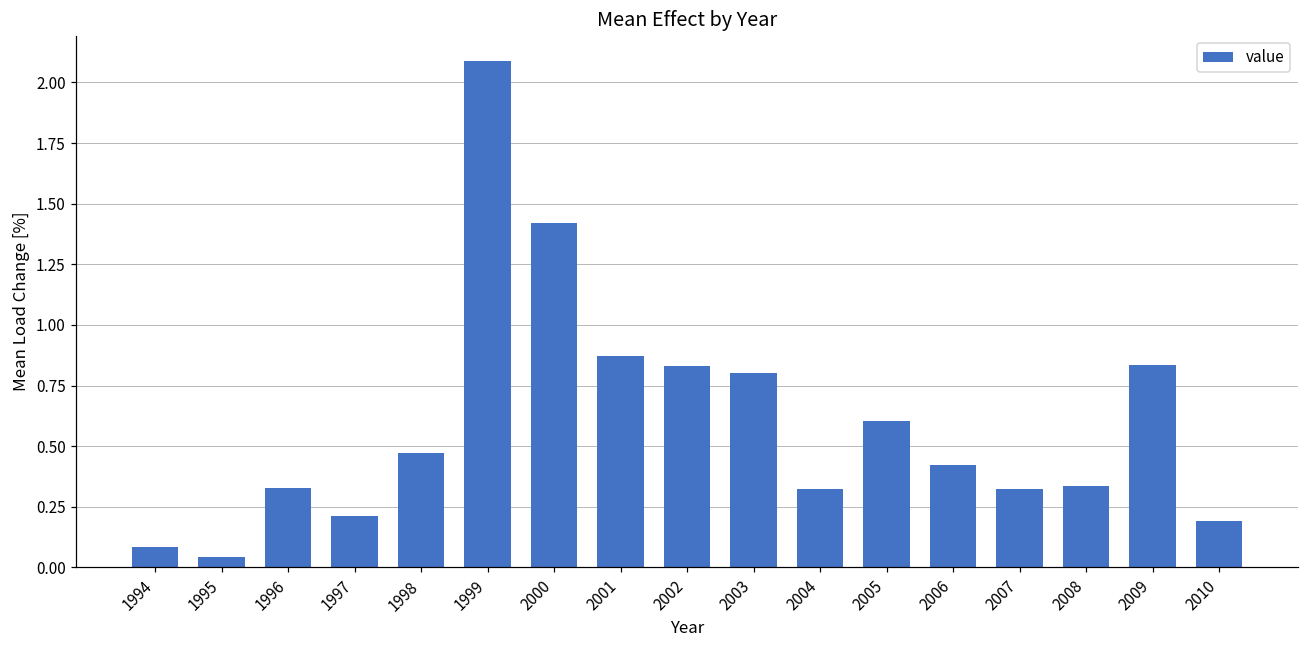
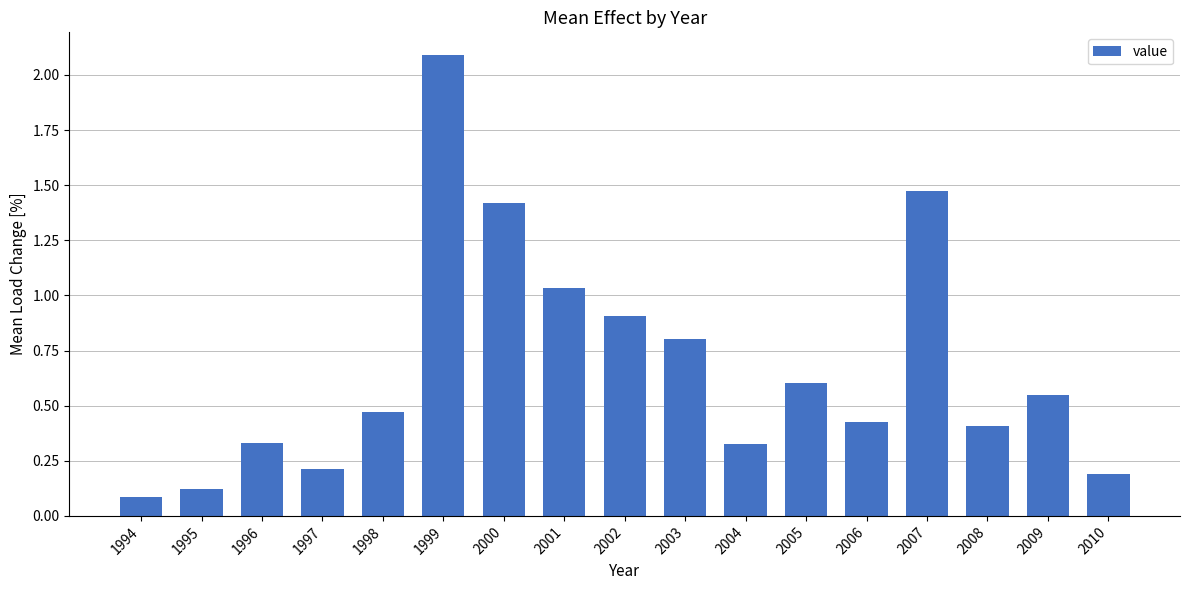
1995: 0.04 -> 0.12
2001: 0.87 -> 1.03
2002: 0.83 -> 0.91
2007: 0.32 -> 1.47
2008: 0.34 -> 0.41
2009: 0.83 -> 0.55
